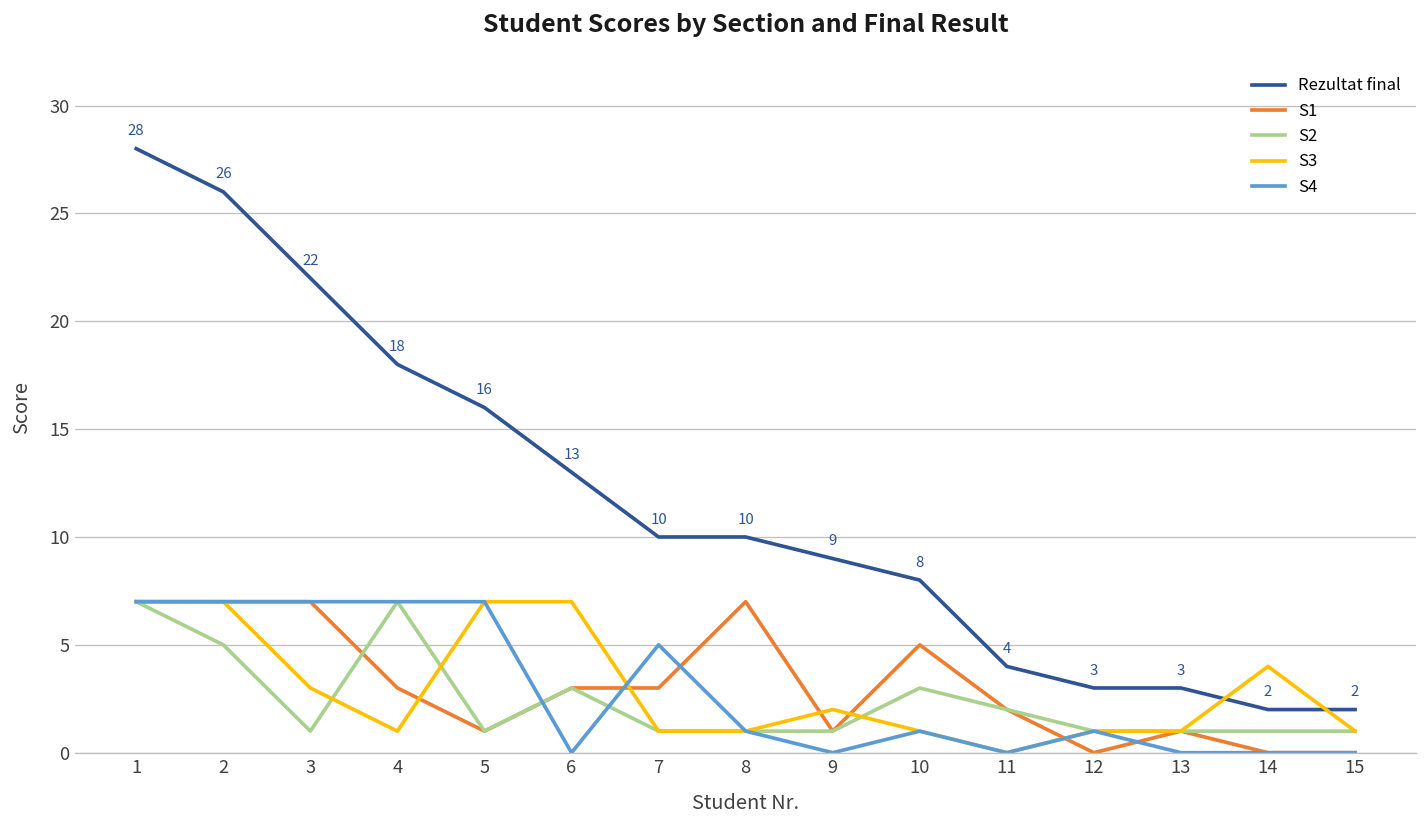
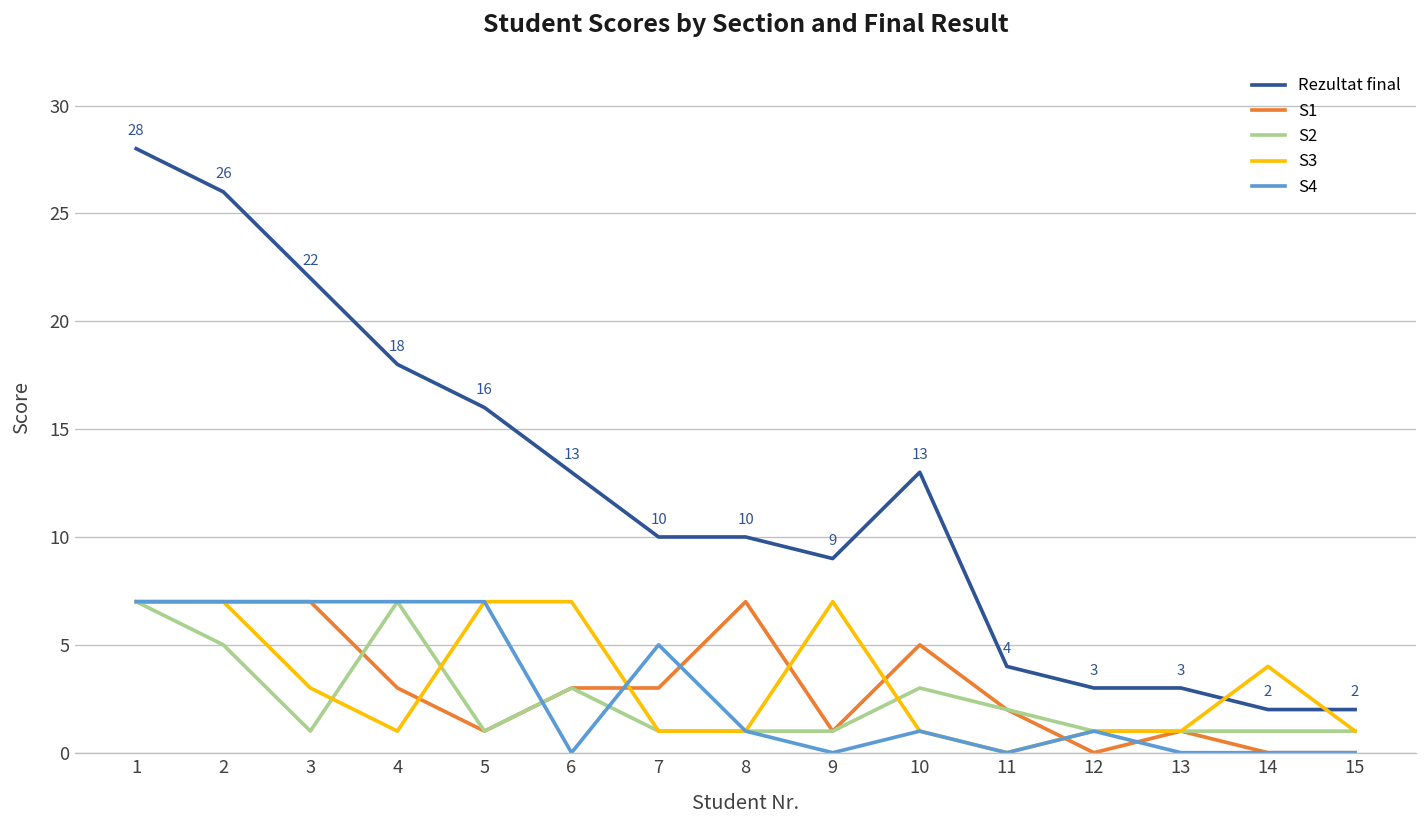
S3, 9: 2 -> 7
Rezultat final, 10: 8 -> 13
